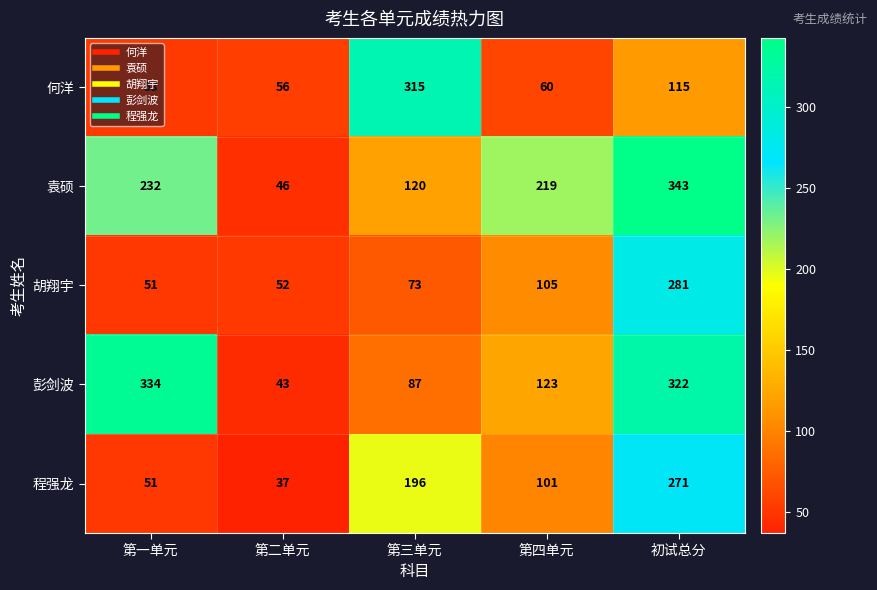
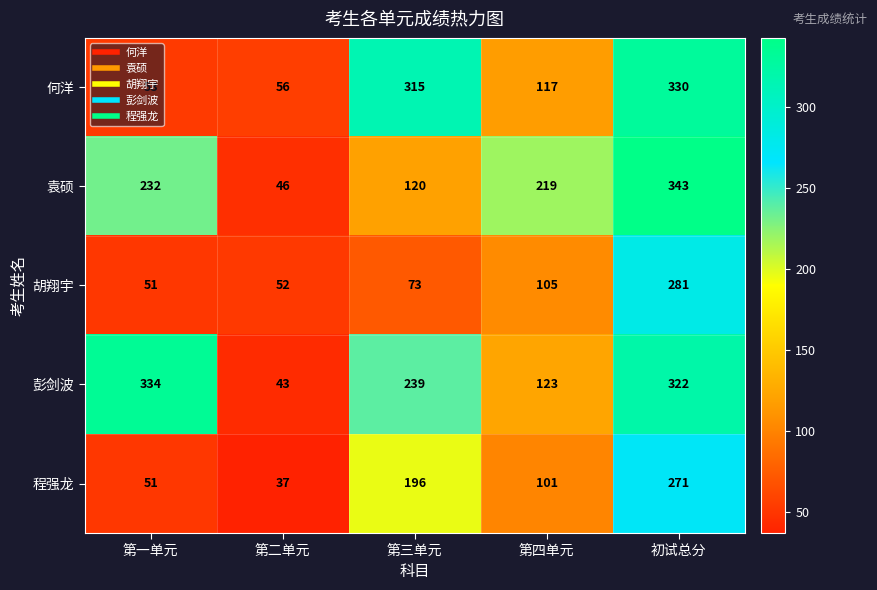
何洋, 第四单元: 60 -> 117
何洋, 初试总分: 115 -> 330
彭剑波, 第三单元: 87 -> 239
